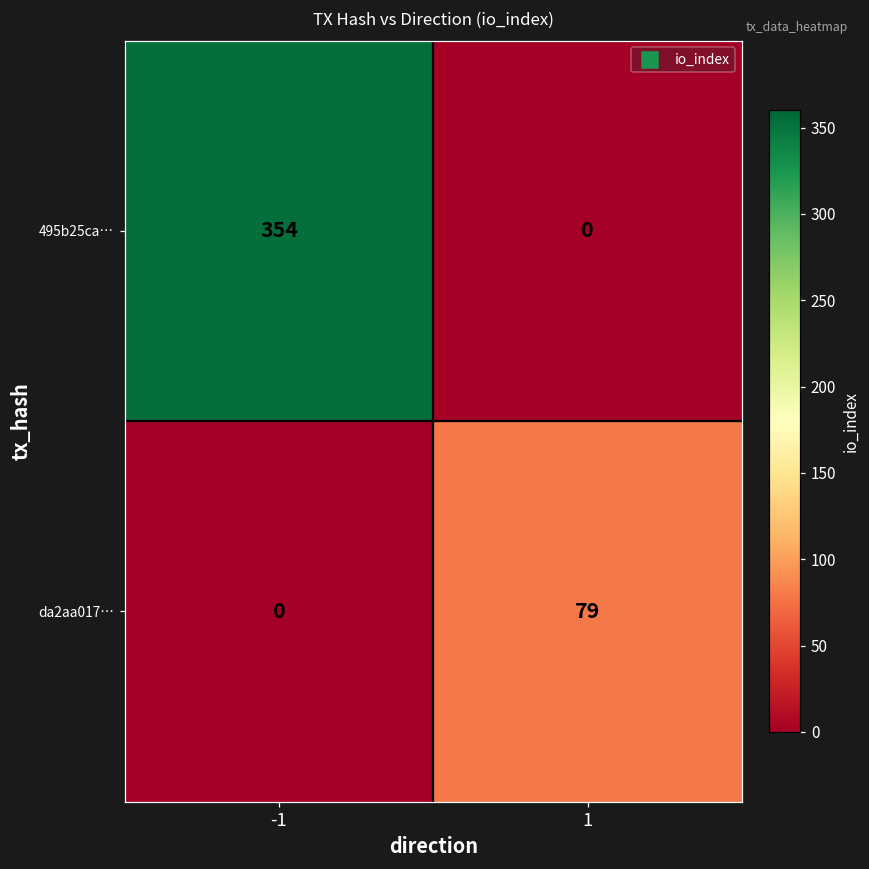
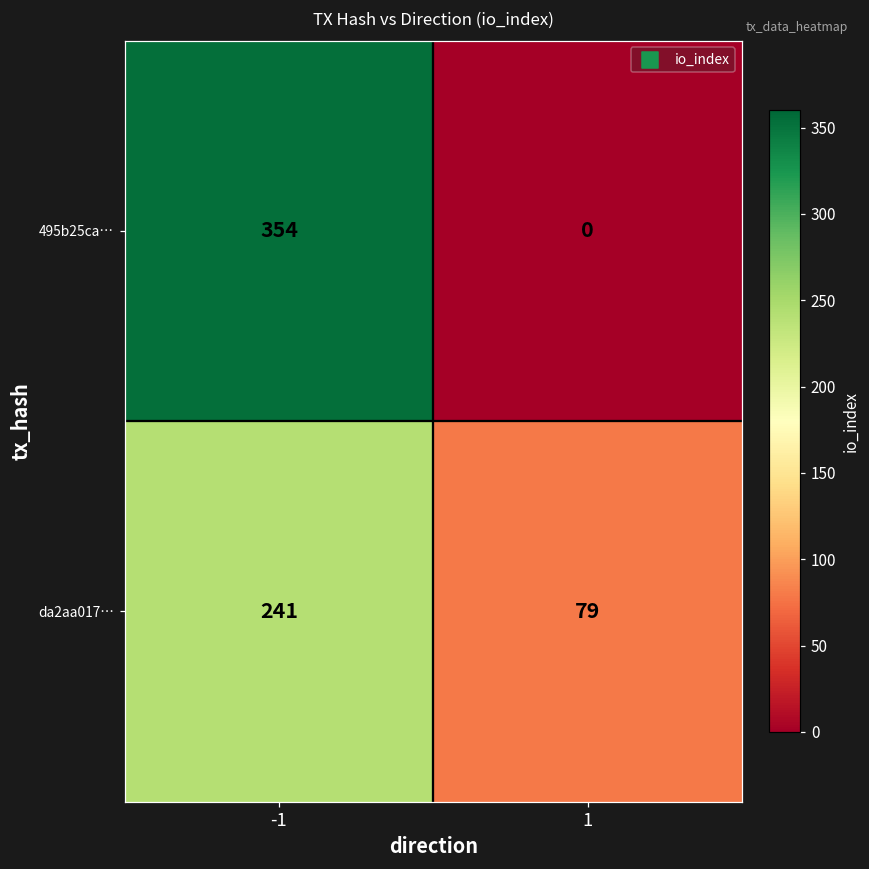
da2aa017…, -1: 0 -> 241
